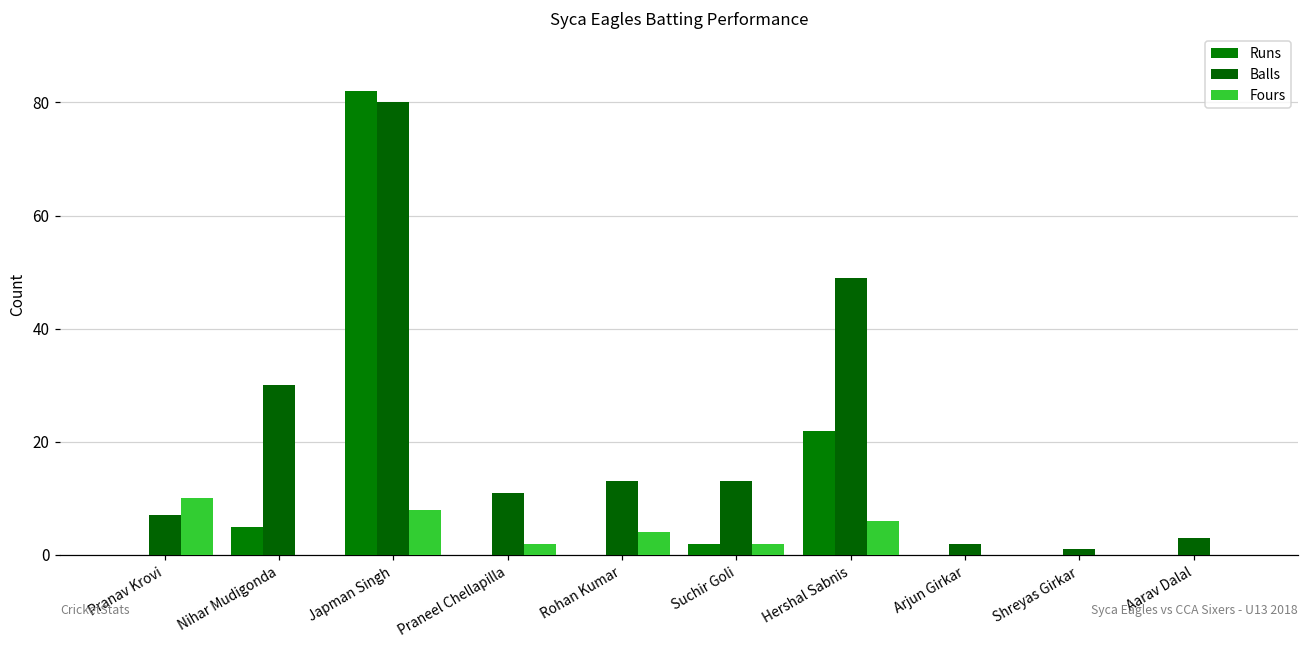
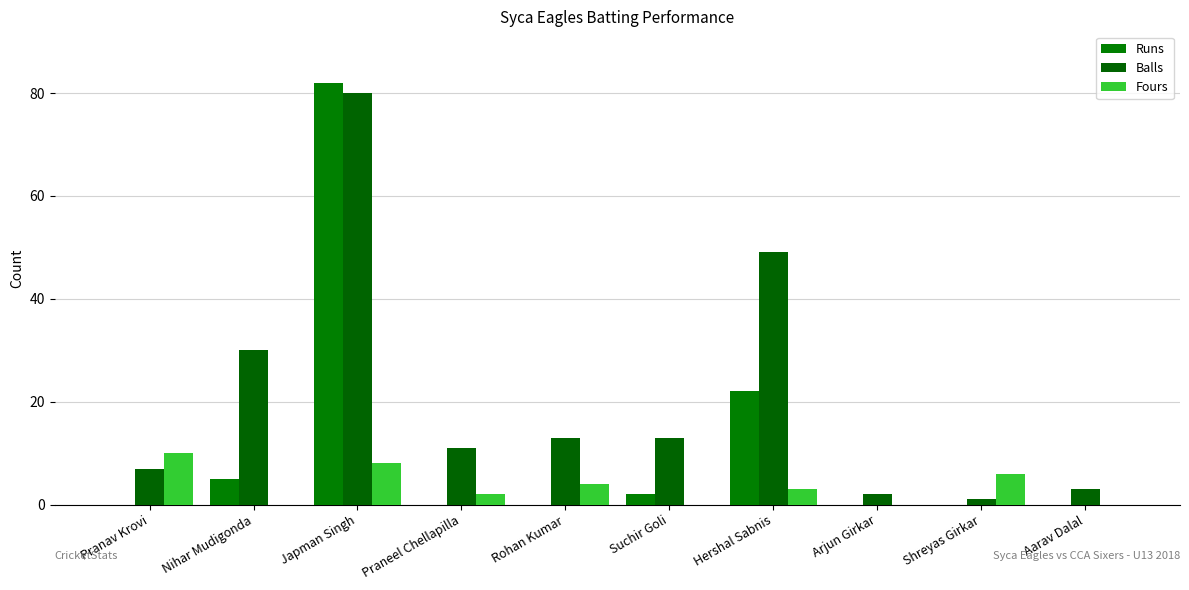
Fours, Suchir Goli: 2 -> 0
Fours, Hershal Sabnis: 6 -> 3
Fours, Shreyas Girkar: 0 -> 6
